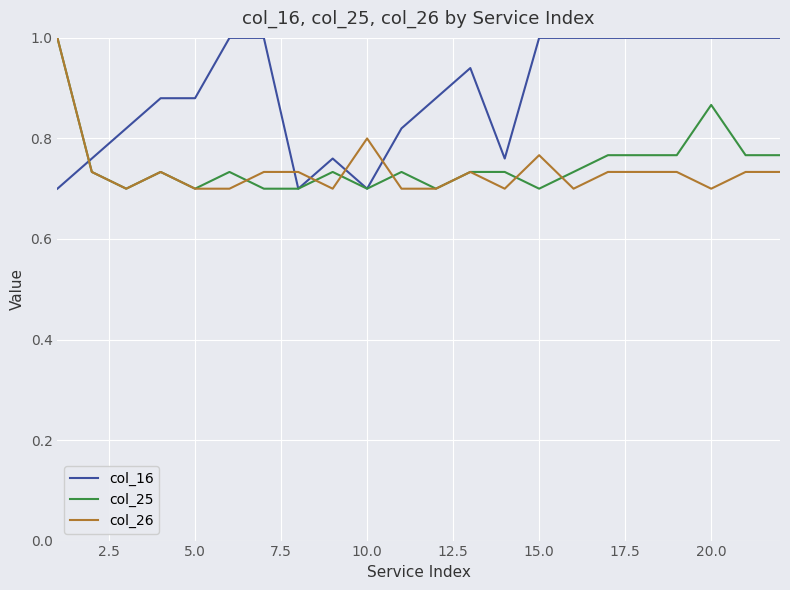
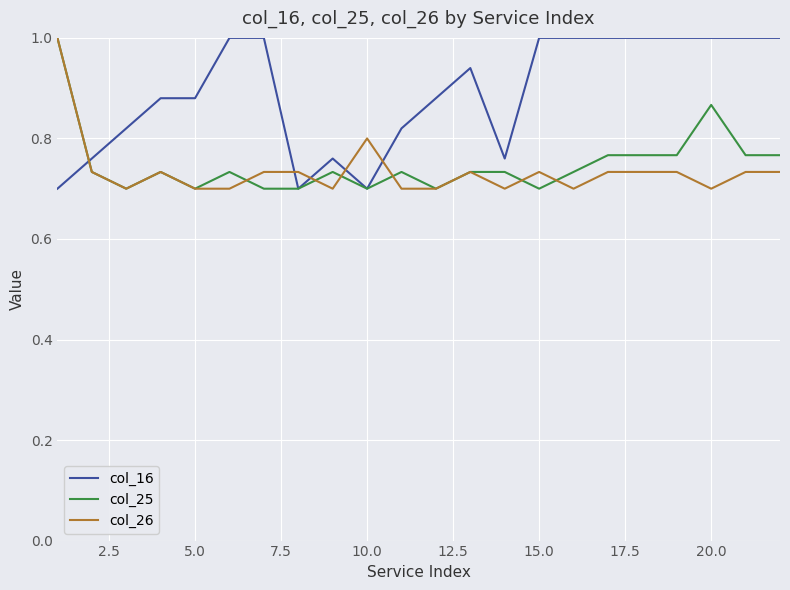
col_26, 15.0: 0.77 -> 0.73
